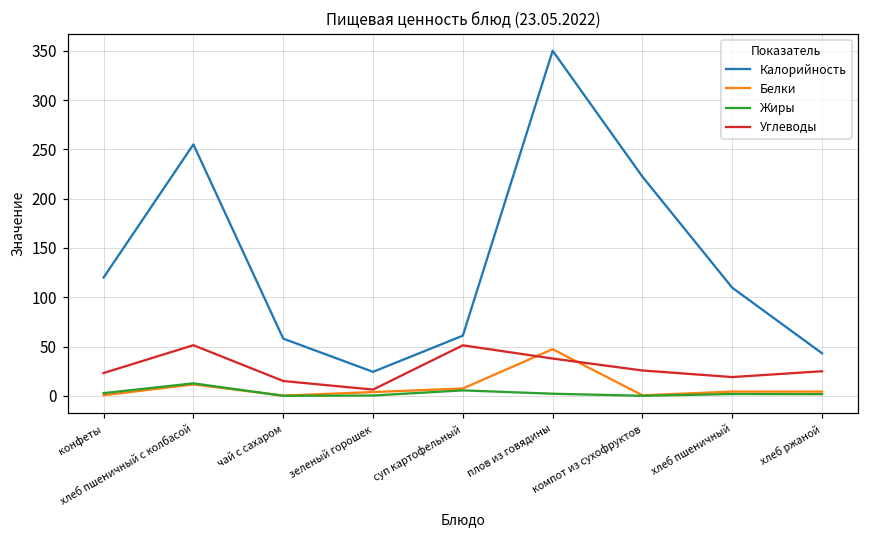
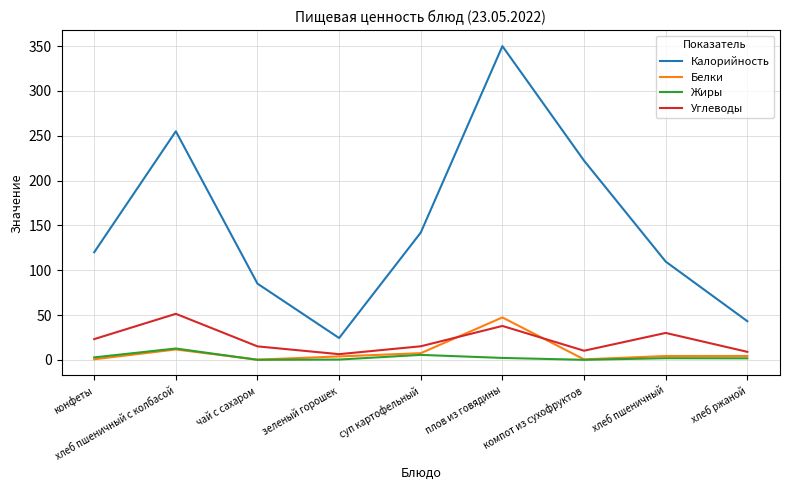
Калорийность, чай с сахаром: 60 -> 90
Калорийность, суп картофельный: 60 -> 140
Углеводы, суп картофельный: 50 -> 20
Углеводы, компот из сухофруктов: 30 -> 10
Углеводы, хлеб пшеничный: 20 -> 30
Углеводы, хлеб ржаной: 20 -> 10
